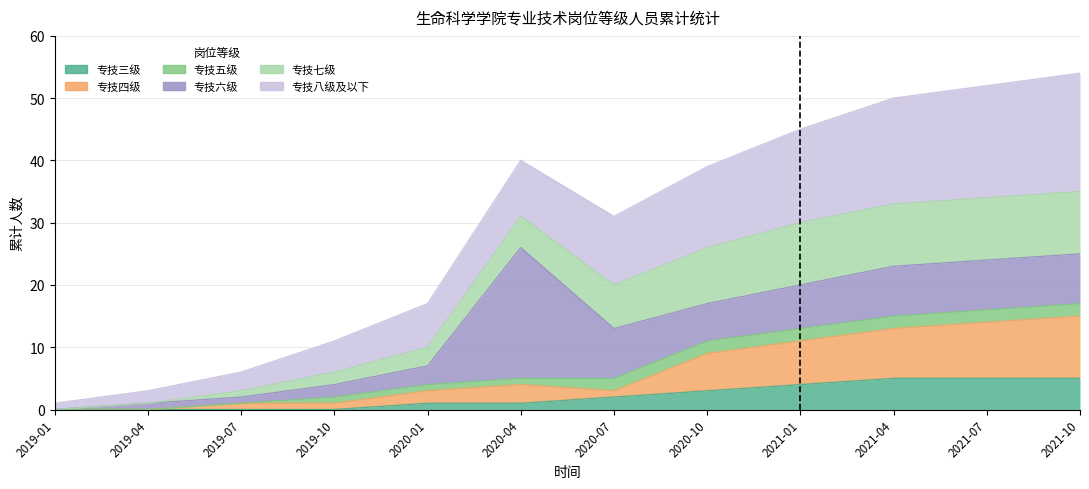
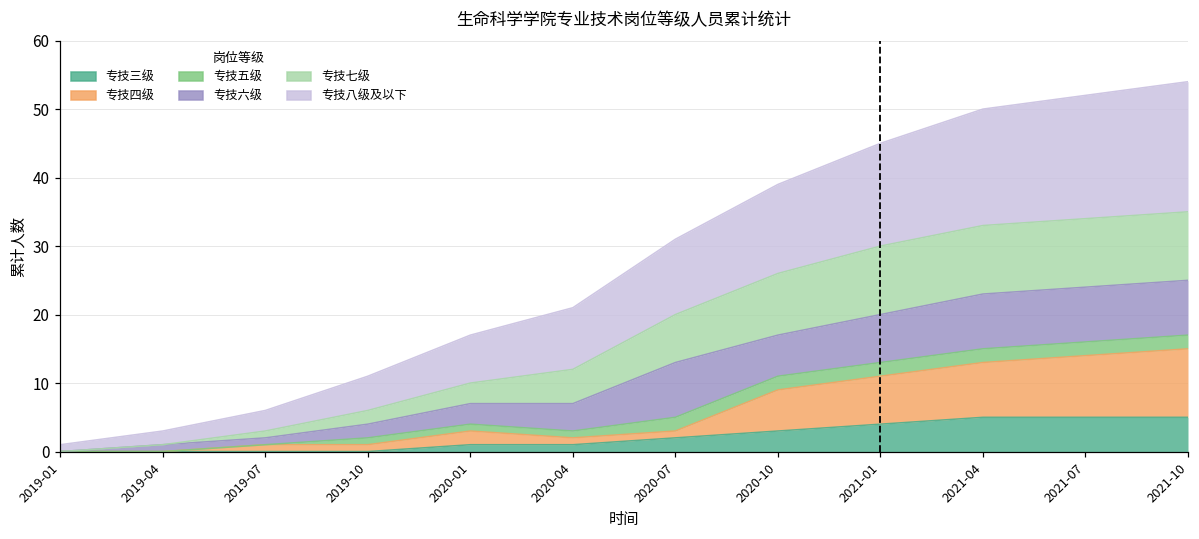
专技四级, 2020-04: 3 -> 1
专技六级, 2020-04: 21 -> 4
